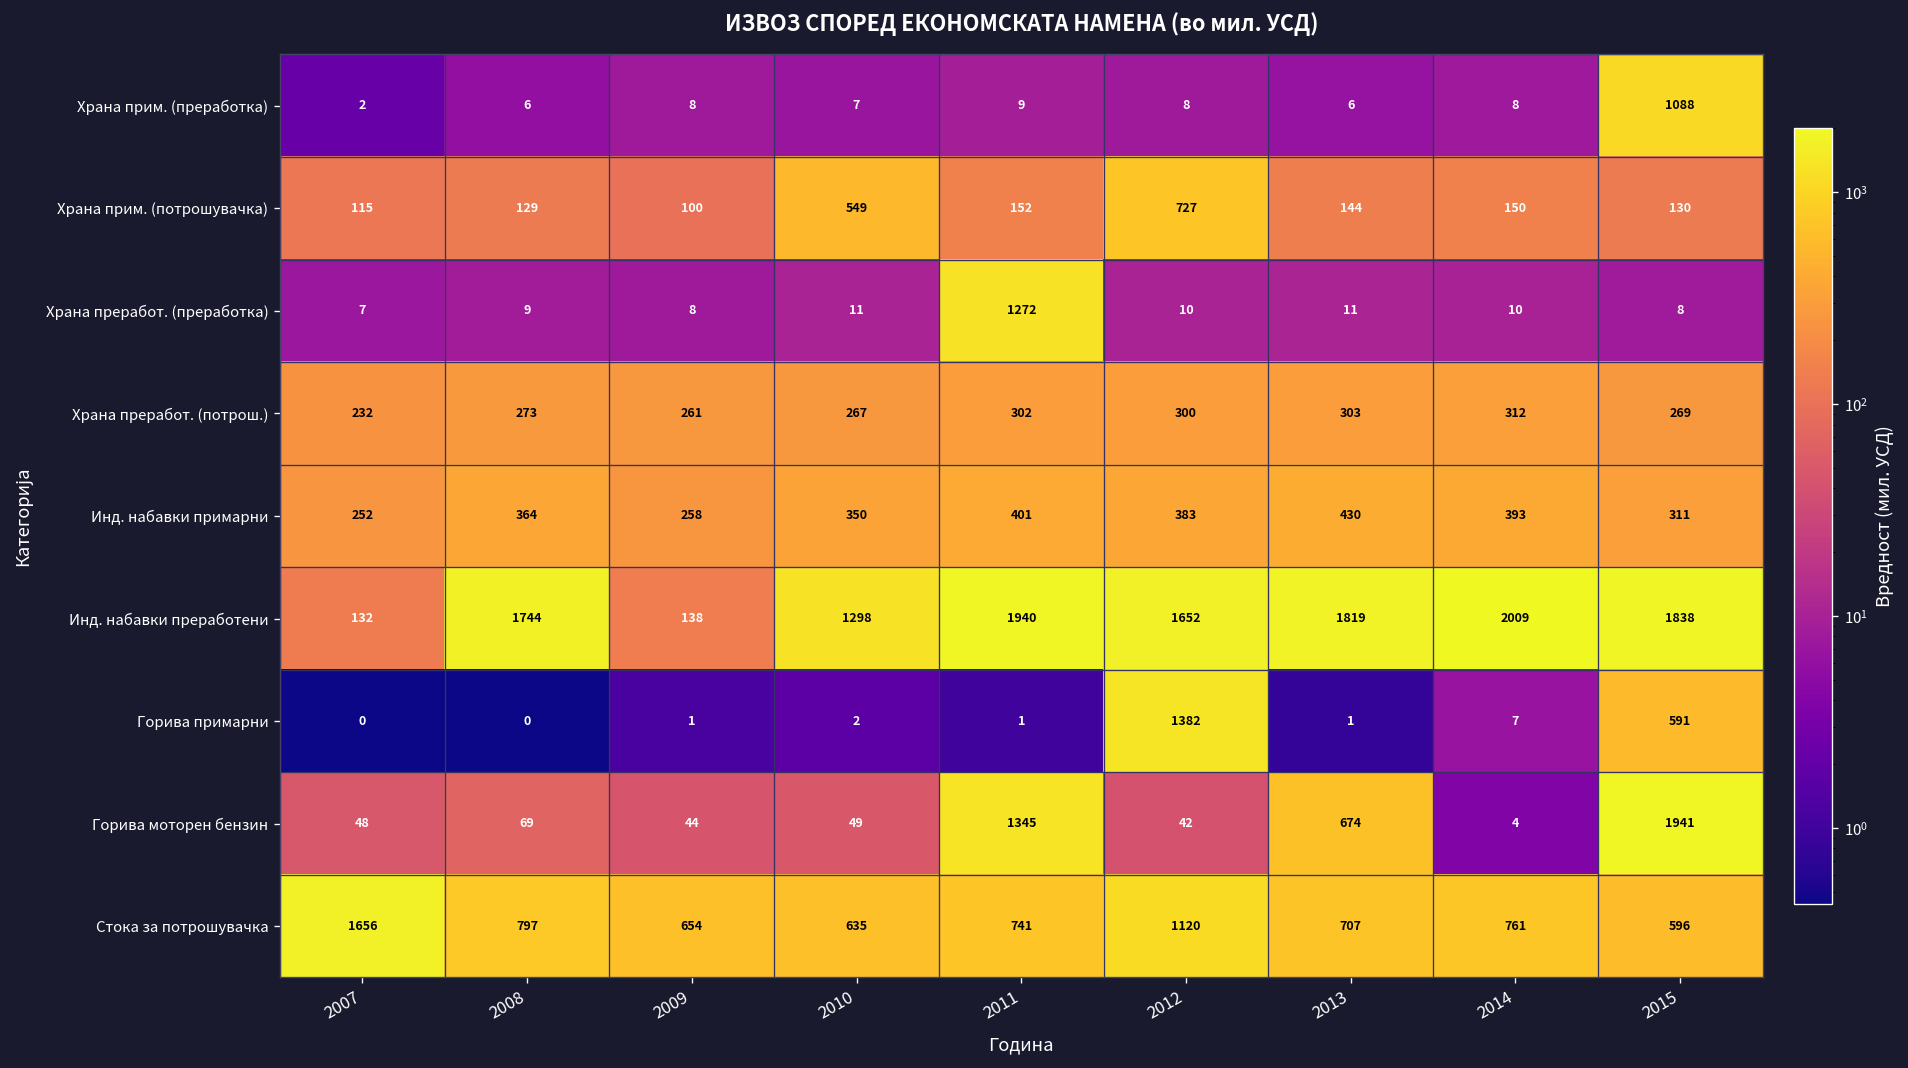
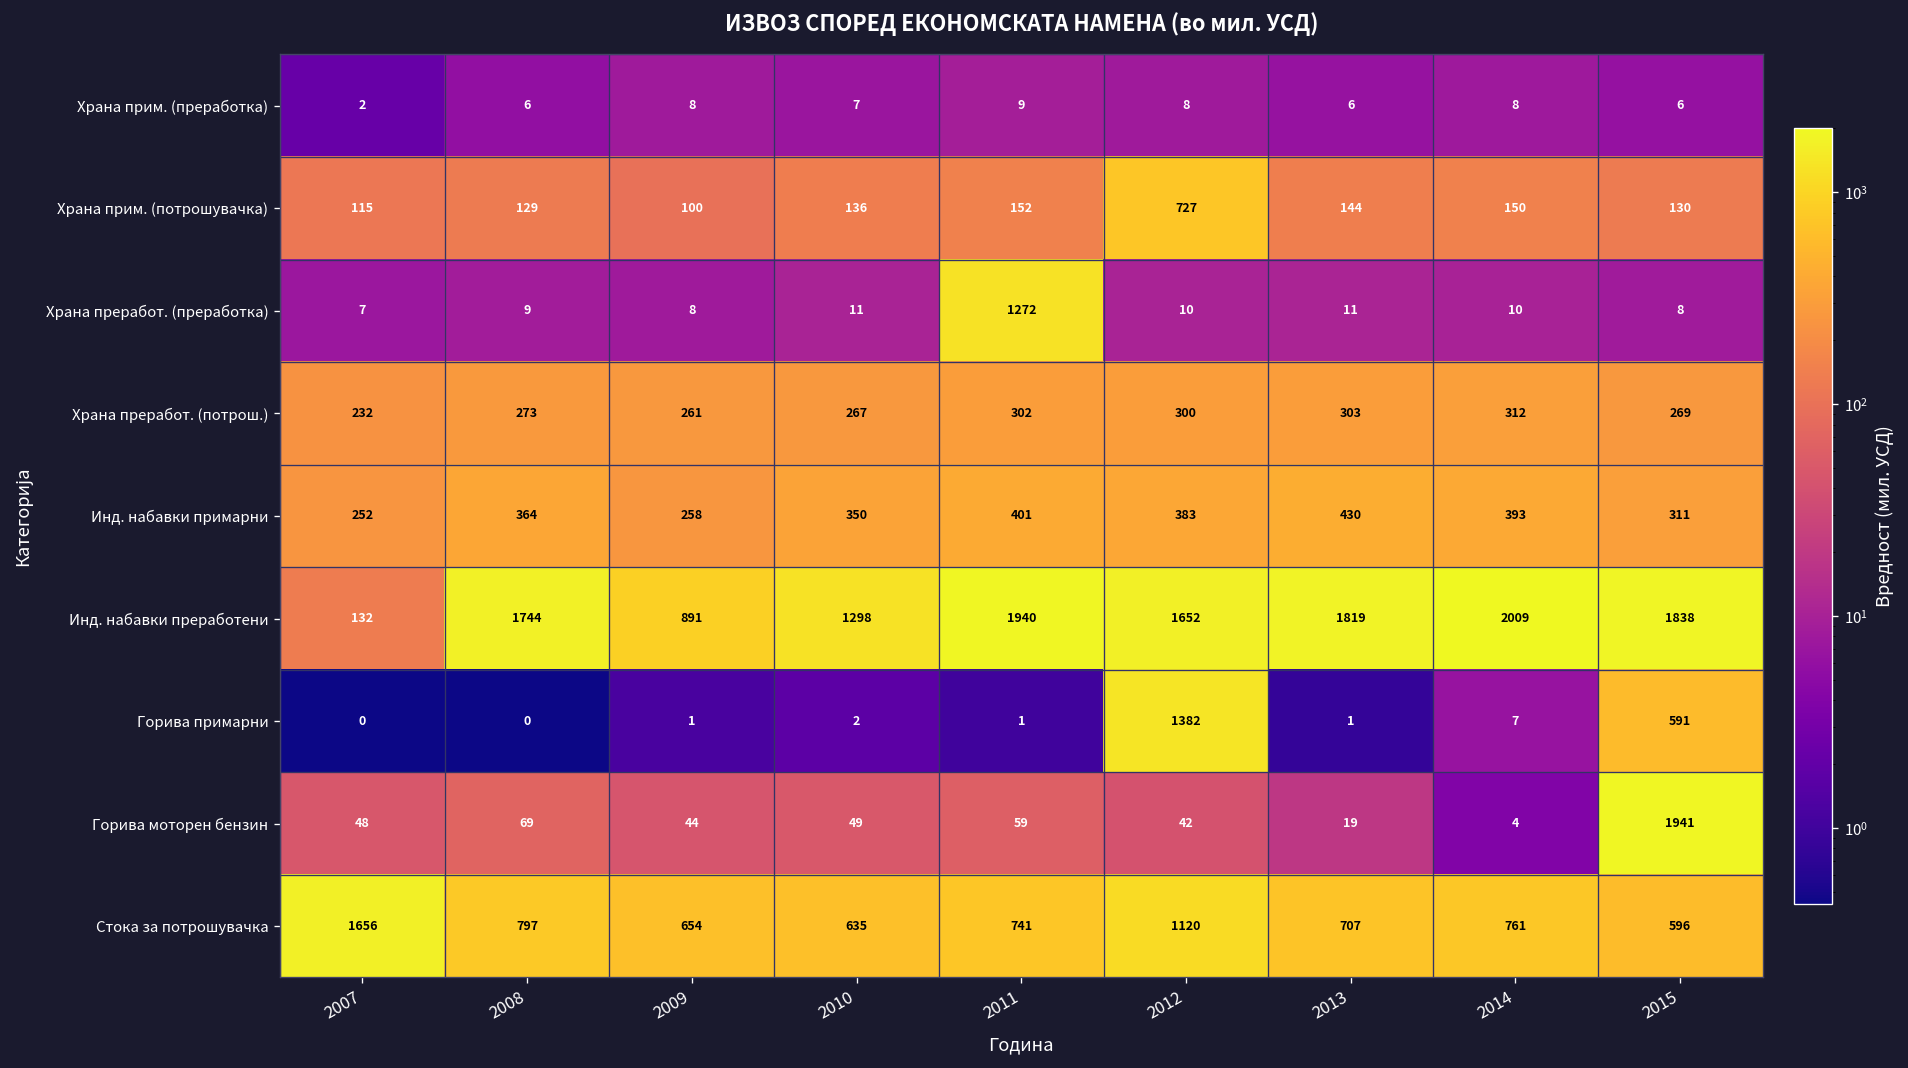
Храна прим. (преработка), 2015: 1088 -> 6
Храна прим. (потрошувачка), 2010: 549 -> 136
Инд. набавки преработени, 2009: 138 -> 891
Горива моторен бензин, 2011: 1345 -> 59
Горива моторен бензин, 2013: 674 -> 19
